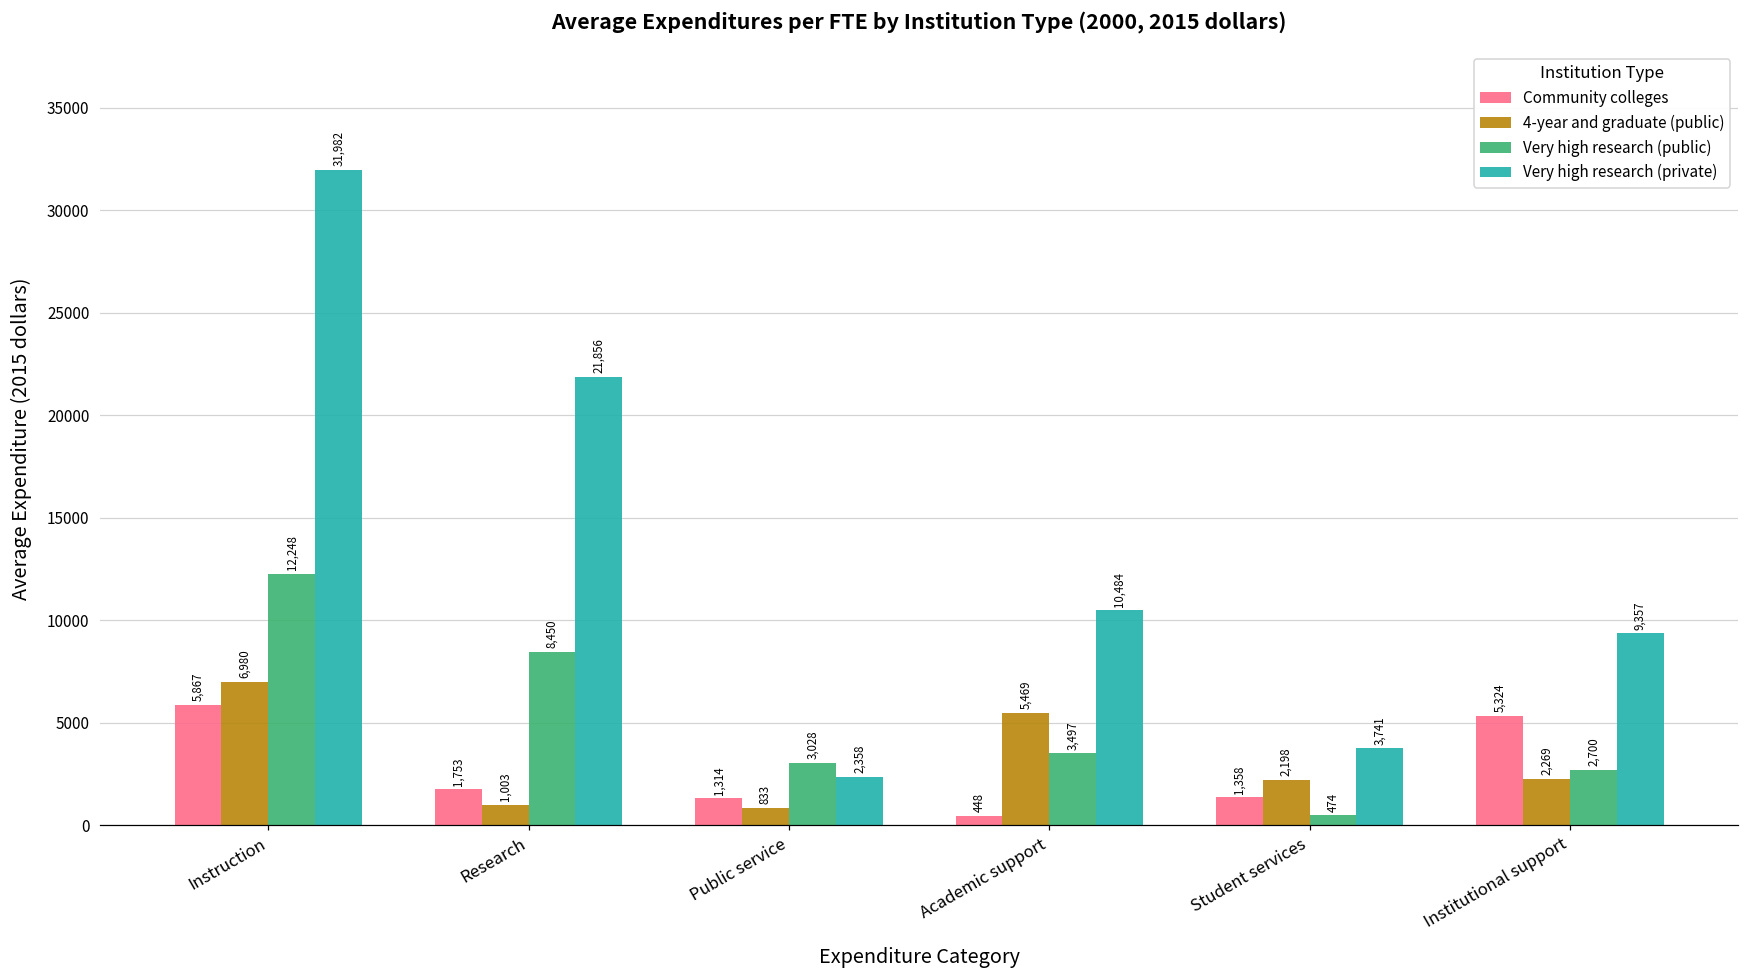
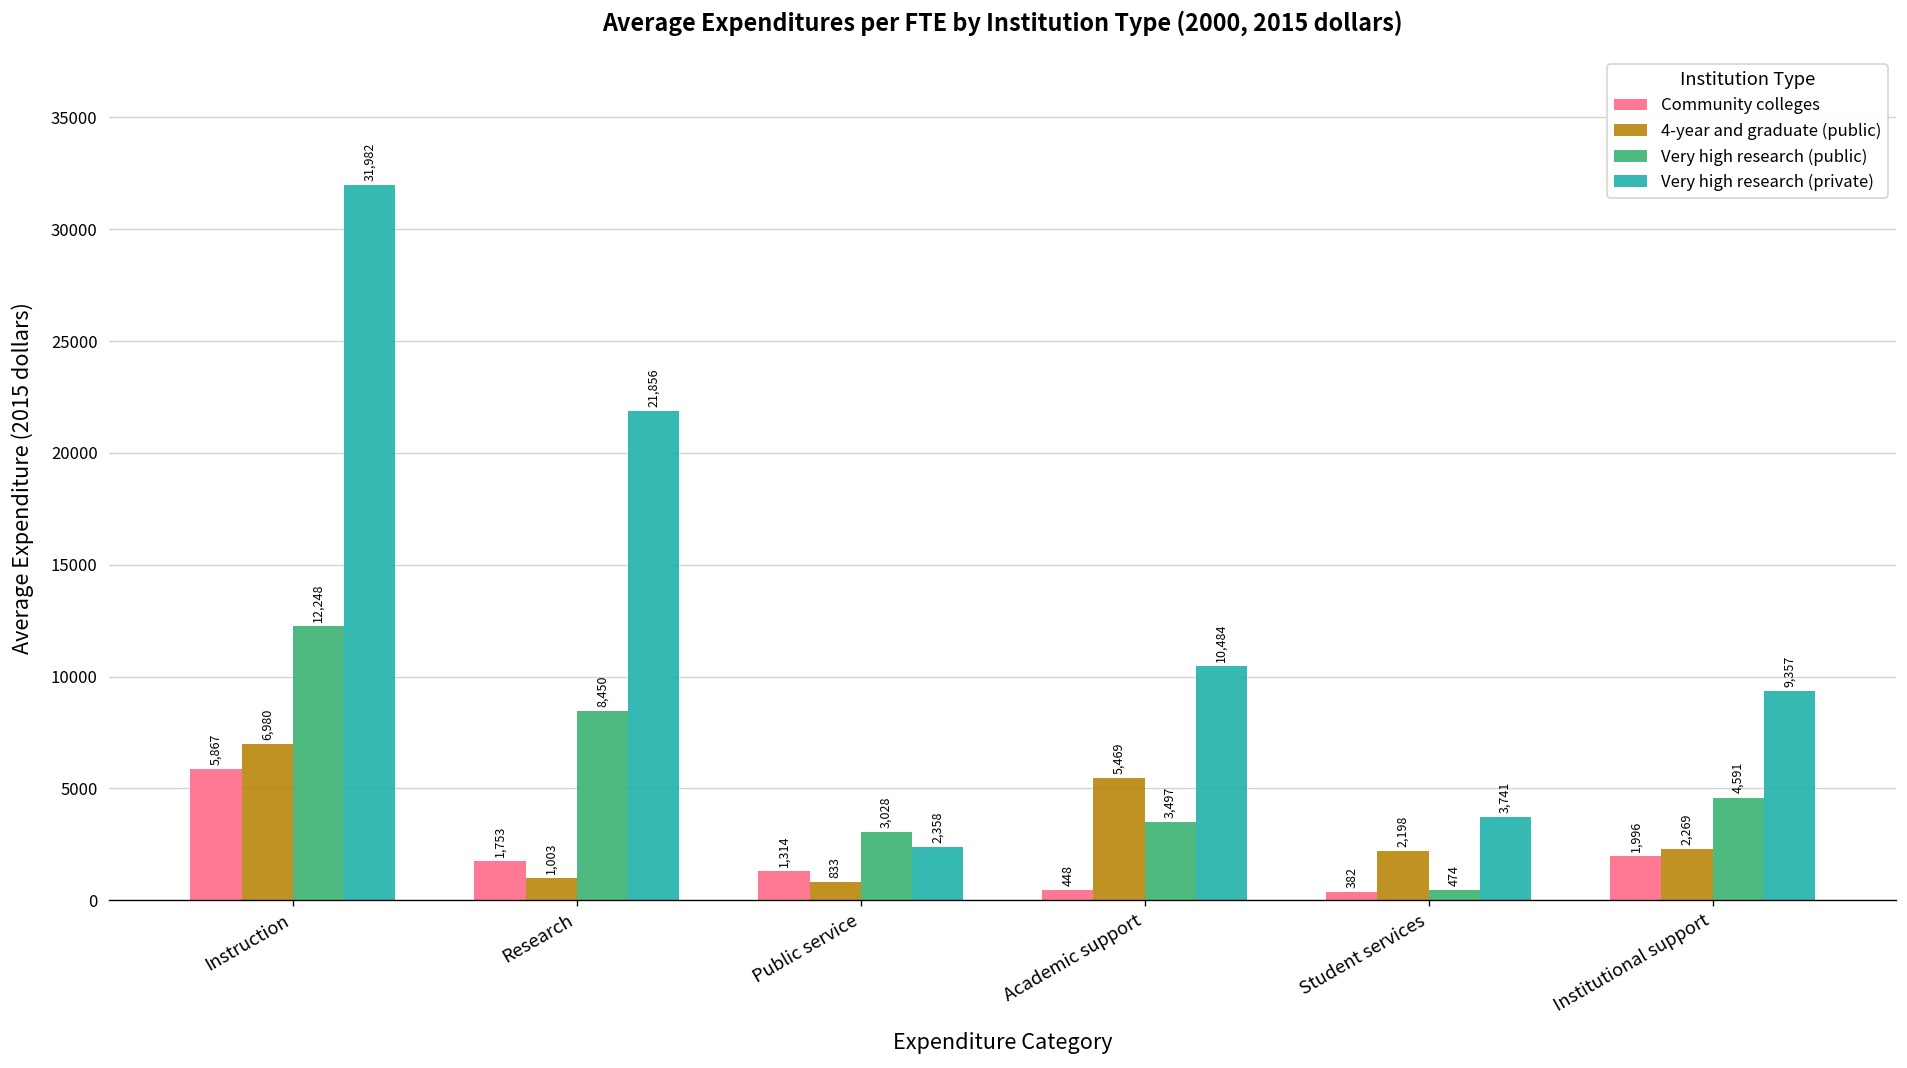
Community colleges, Student services: 1,358 -> 382
Community colleges, Institutional support: 5,324 -> 1,996
Very high research (public), Institutional support: 2,700 -> 4,591
